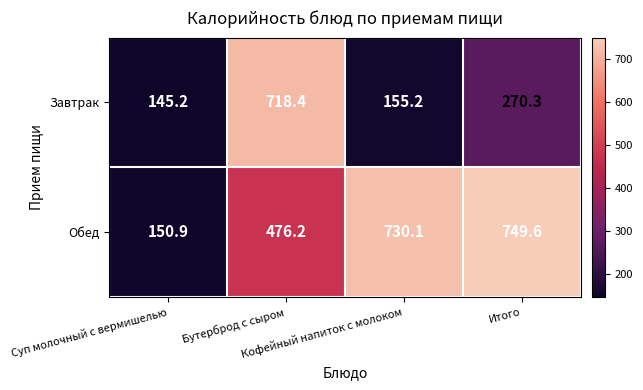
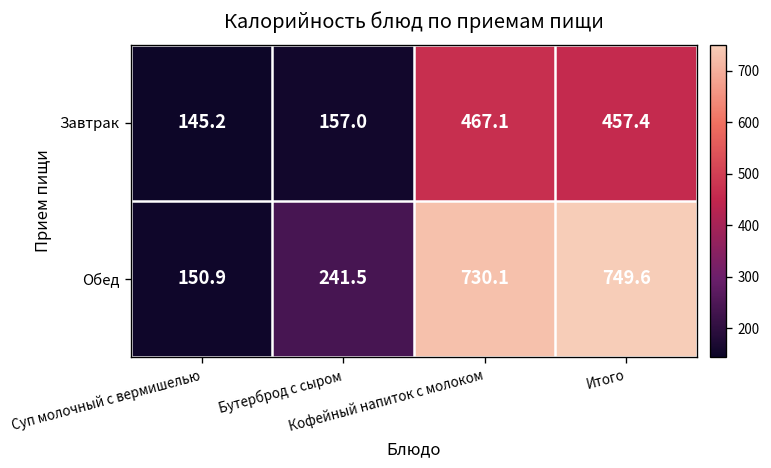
Завтрак, Бутерброд с сыром: 718.4 -> 157.0
Завтрак, Кофейный напиток с молоком: 155.2 -> 467.1
Завтрак, Итого: 270.3 -> 457.4
Обед, Бутерброд с сыром: 476.2 -> 241.5
